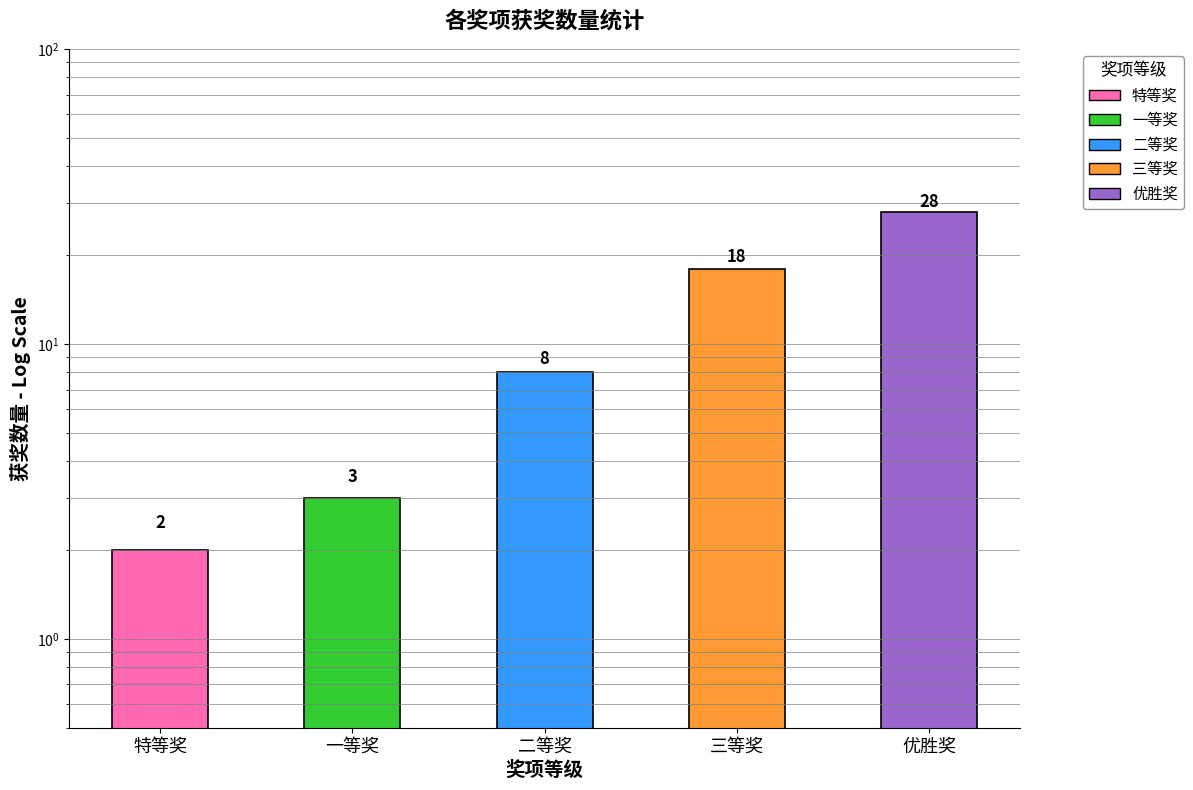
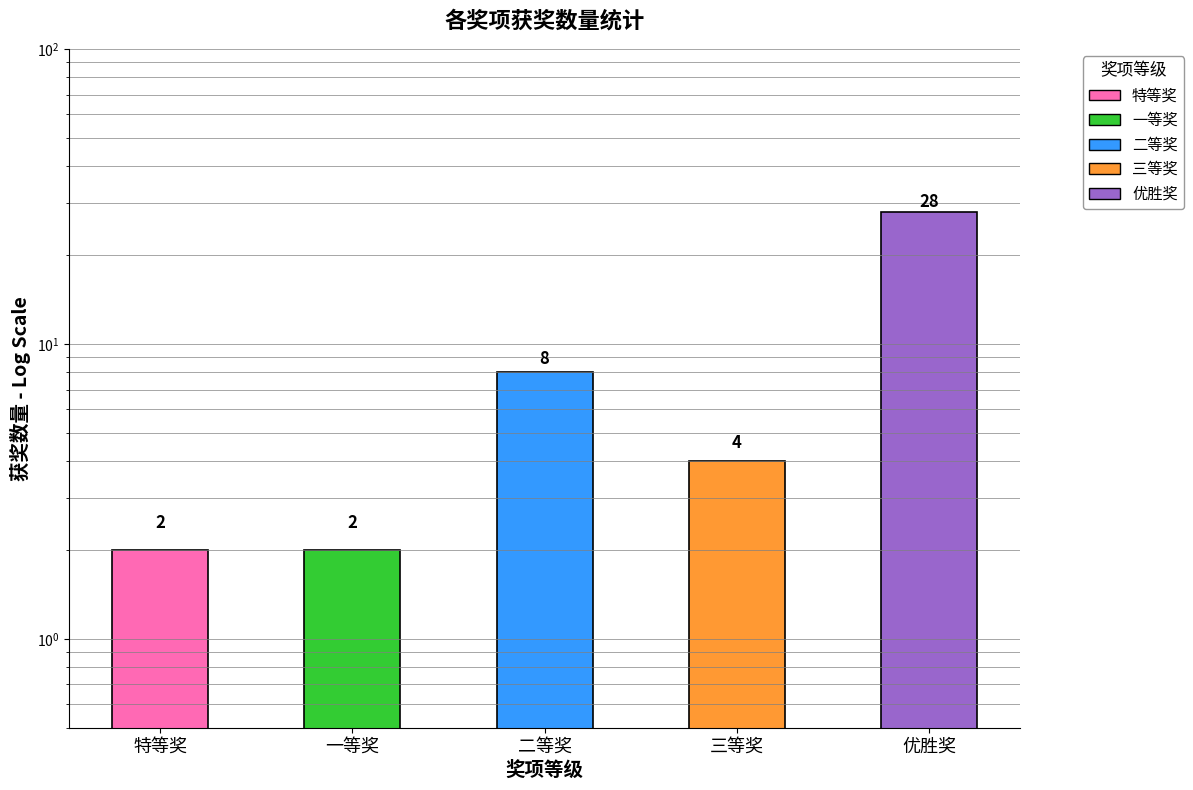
一等奖: 3 -> 2
三等奖: 18 -> 4
